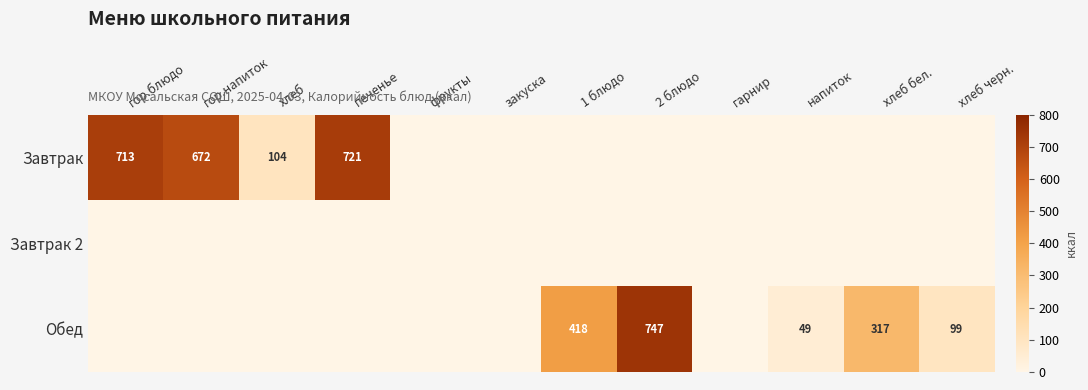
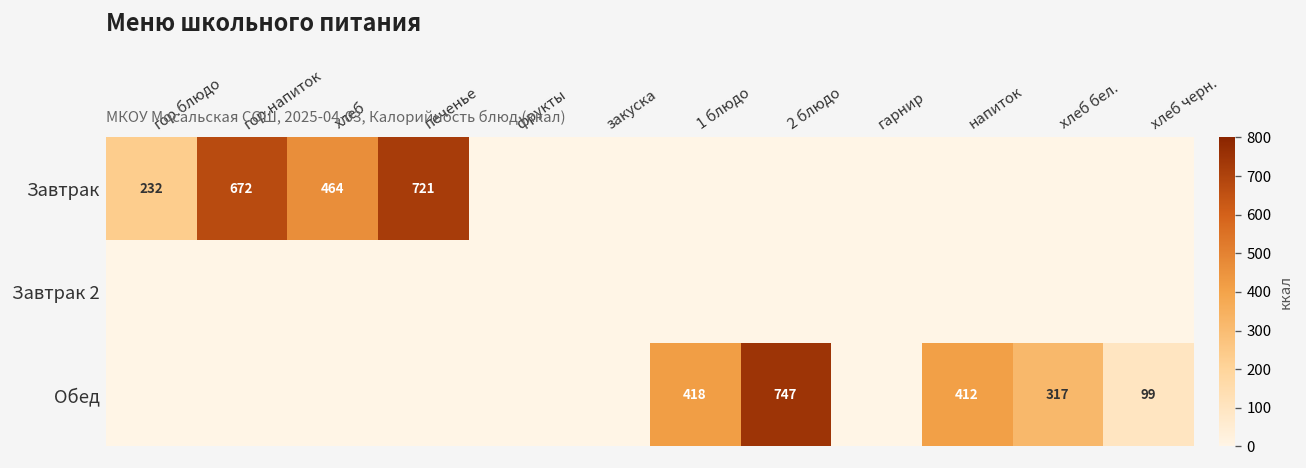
Завтрак, гор.блюдо: 713 -> 232
Завтрак, хлеб: 104 -> 464
Обед, напиток: 49 -> 412
